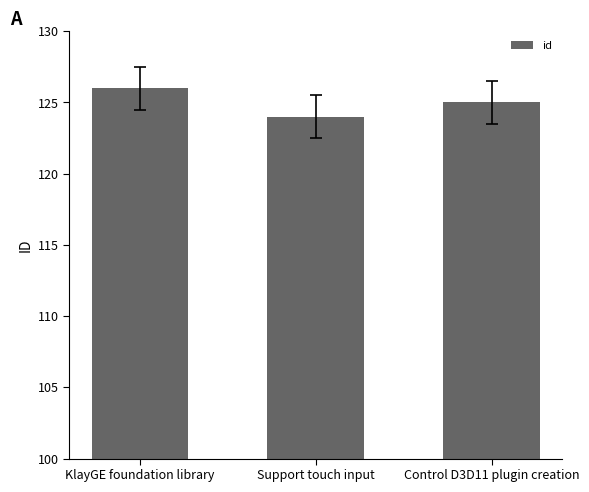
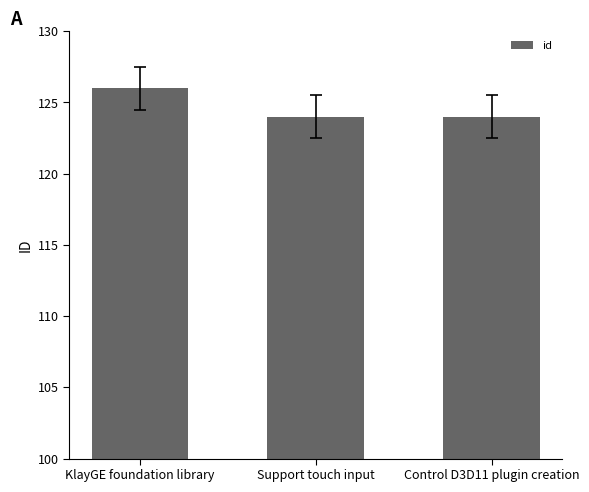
id, Control D3D11 plugin creation: 125 -> 124
